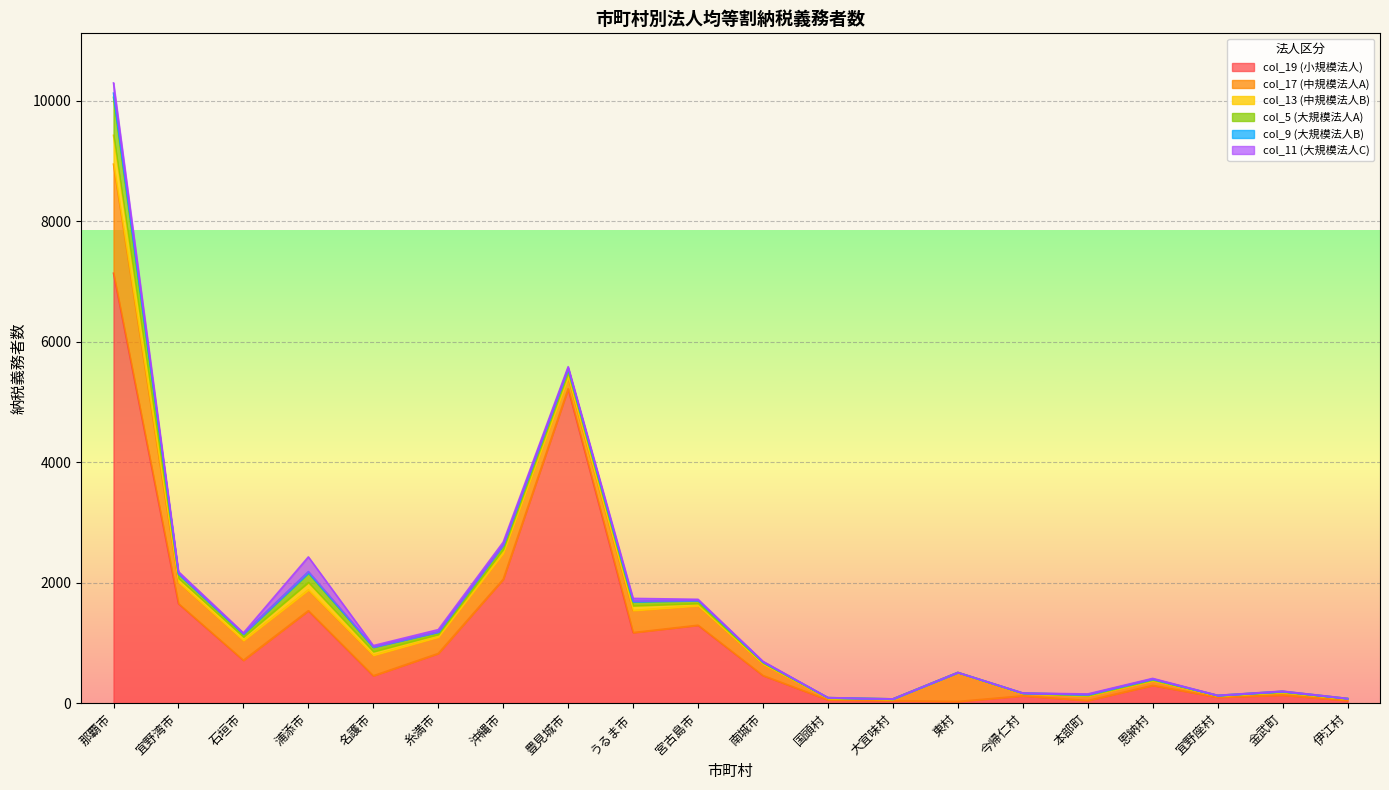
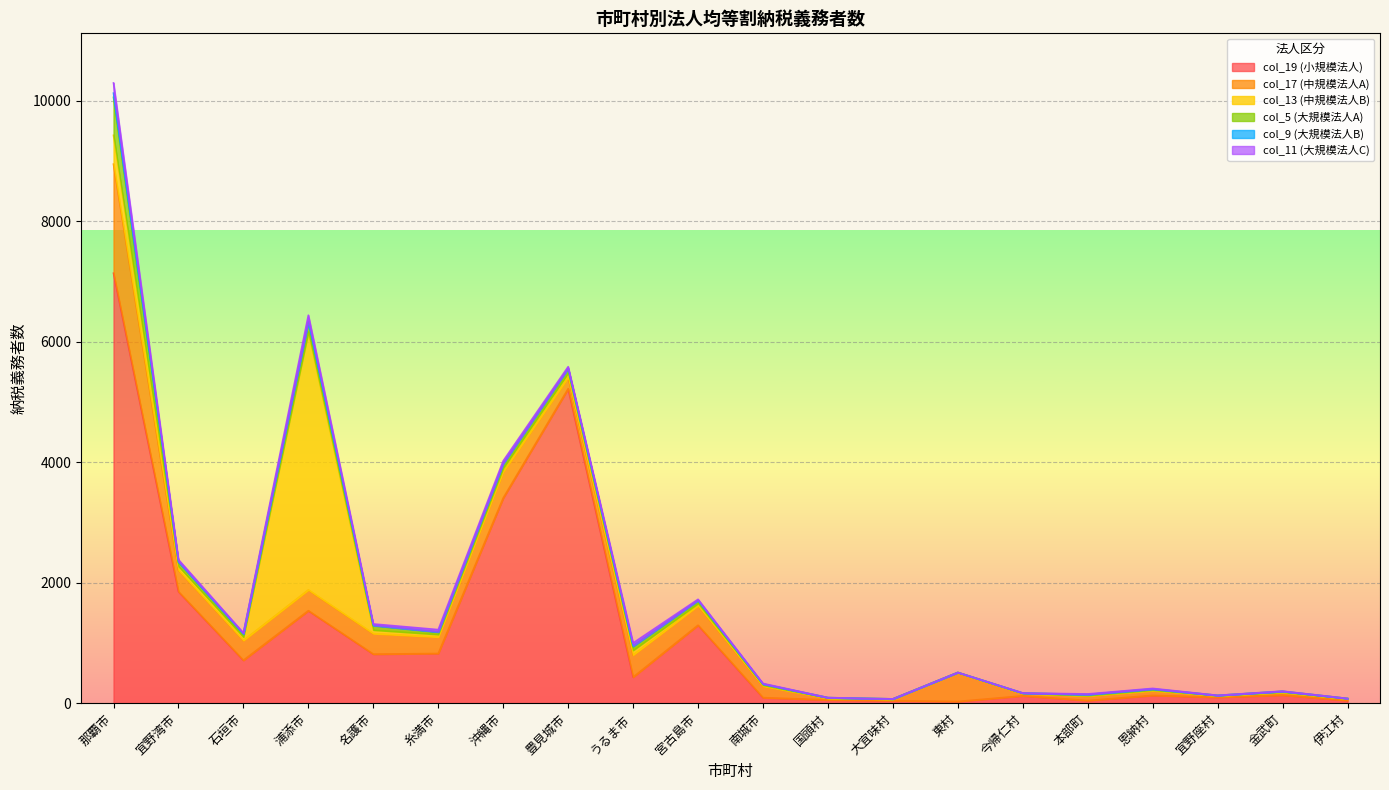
col_19 (小規模法人), 宜野湾市: 1700 -> 1900
col_13 (中規模法人B), 浦添市: 100 -> 4300
col_11 (大規模法人C), 浦添市: 200 -> 100
col_19 (小規模法人), 名護市: 500 -> 800
col_19 (小規模法人), 沖縄市: 2100 -> 3400
col_19 (小規模法人), うるま市: 1200 -> 400
col_19 (小規模法人), 南城市: 500 -> 100
col_19 (小規模法人), 恩納村: 300 -> 100
